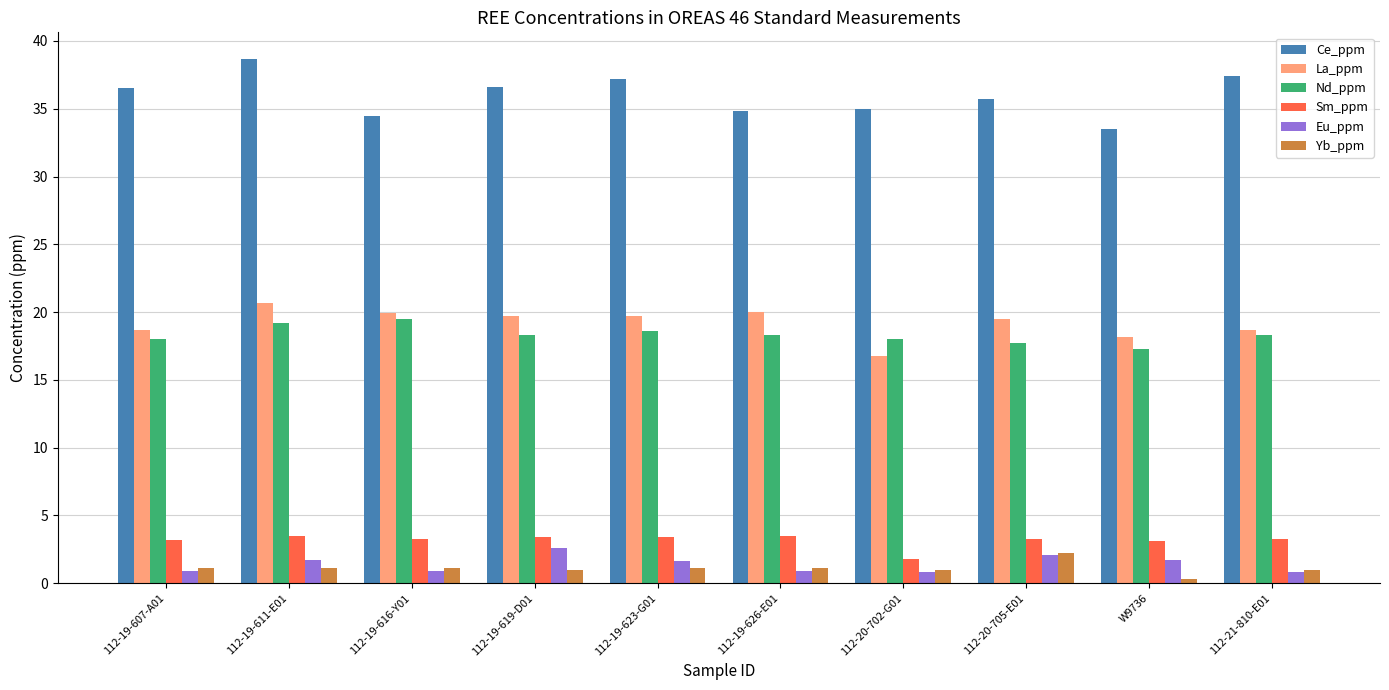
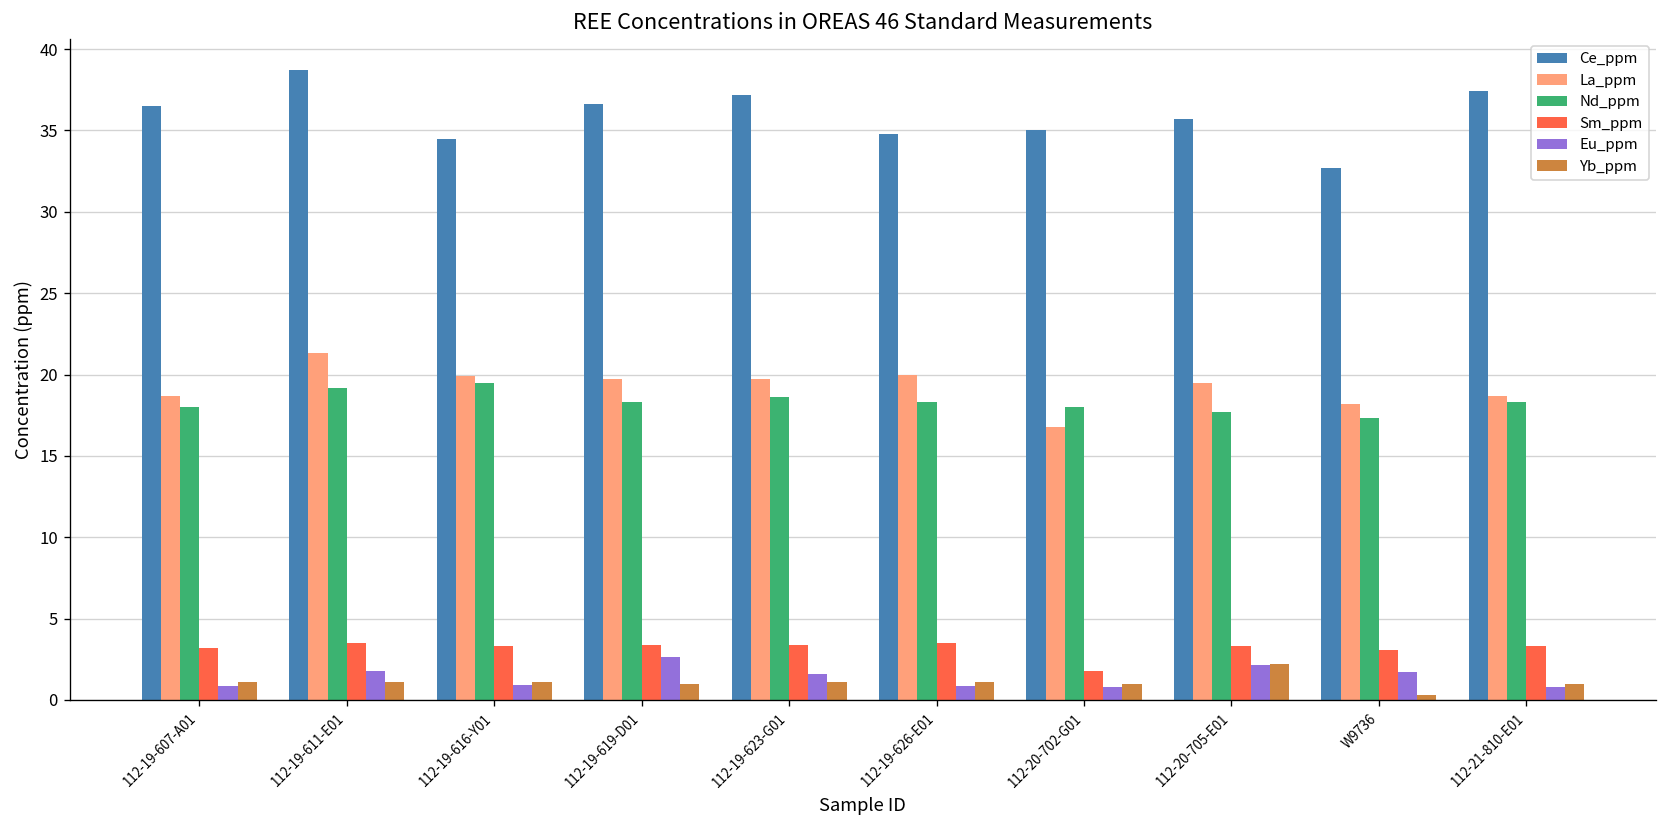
La_ppm, 112-19-611-E01: 20.7 -> 21.3
Ce_ppm, W9736: 33.5 -> 32.7
